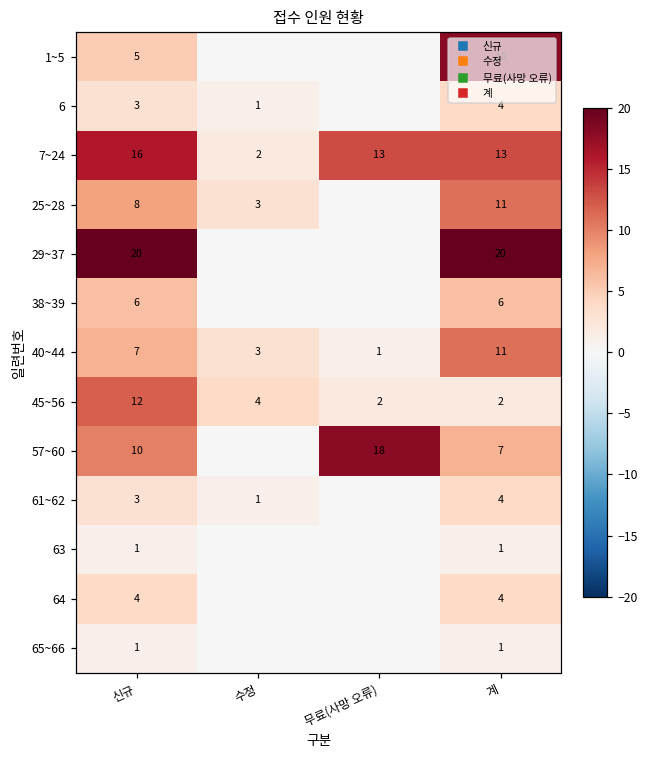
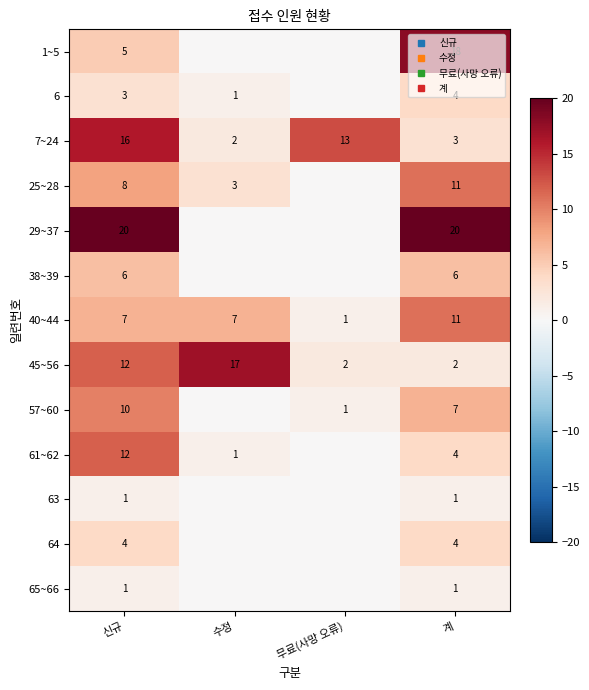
7~24, 계: 13 -> 3
40~44, 수정: 3 -> 7
45~56, 수정: 4 -> 17
57~60, 무료(사망 오류): 18 -> 1
61~62, 신규: 3 -> 12
